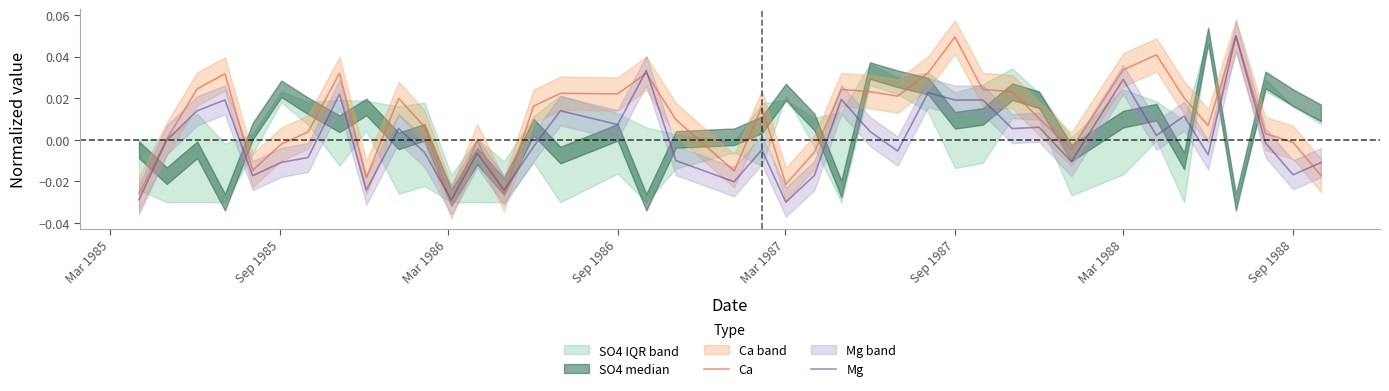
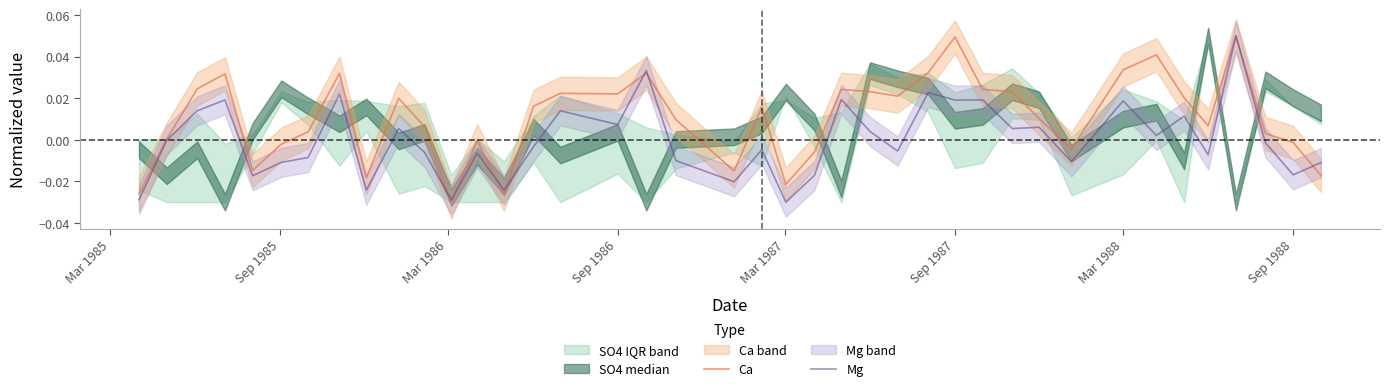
Mg, Mar 1988: 0.029 -> 0.019
